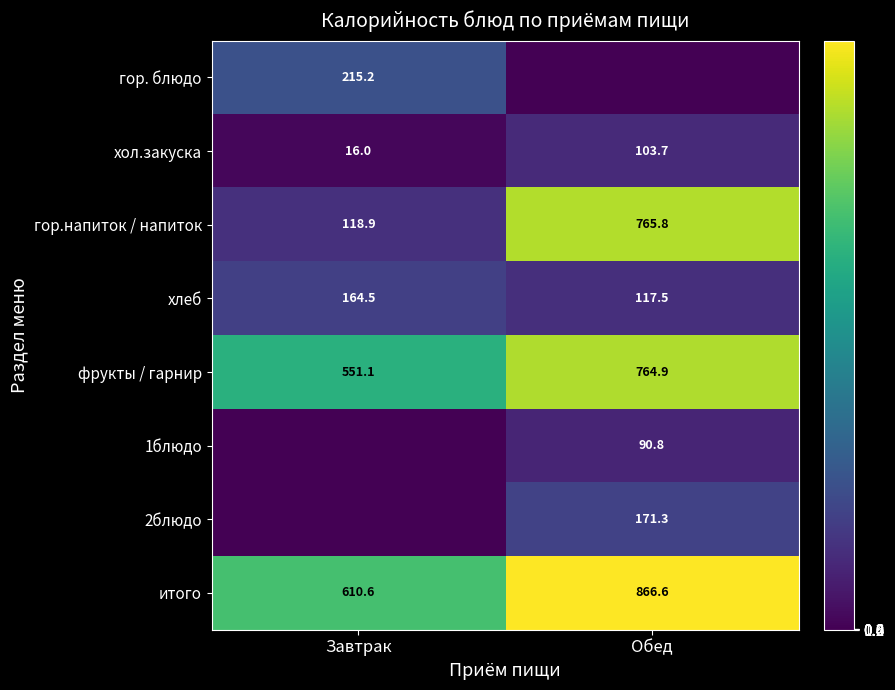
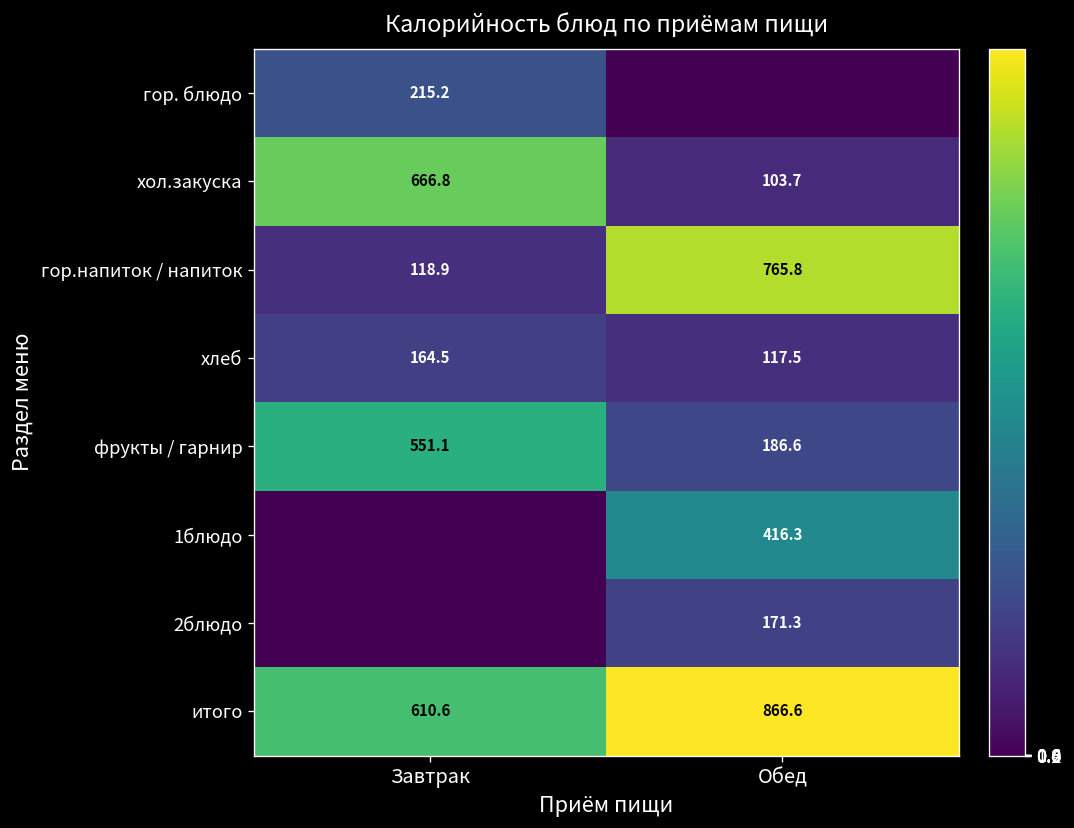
хол.закуска, Завтрак: 16.0 -> 666.8
фрукты / гарнир, Обед: 764.9 -> 186.6
1блюдо, Обед: 90.8 -> 416.3
